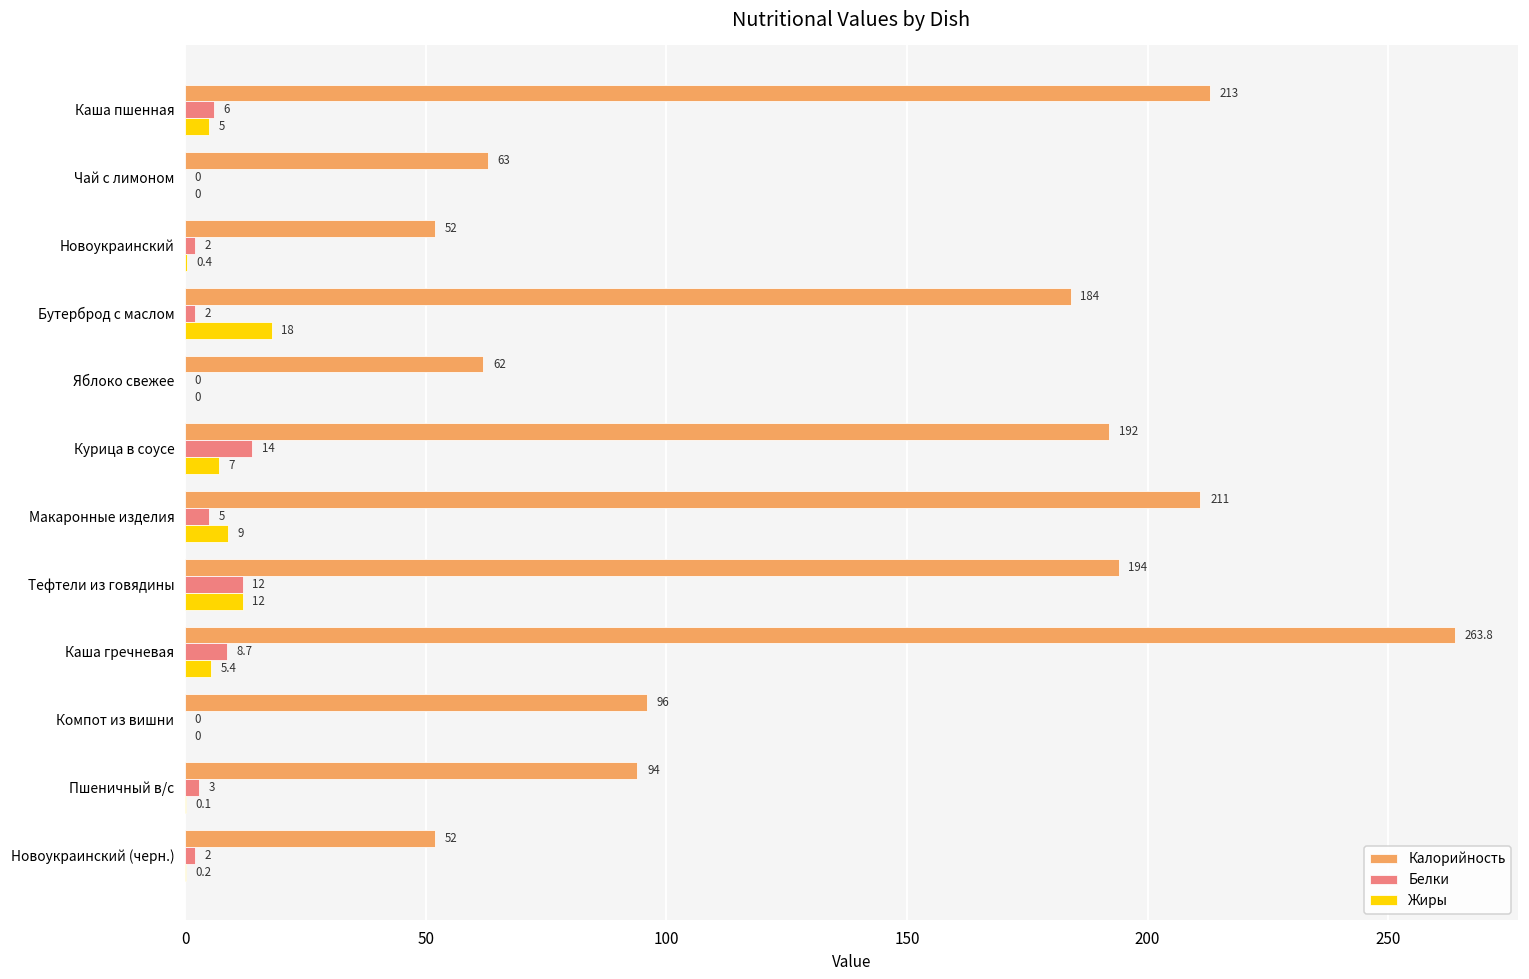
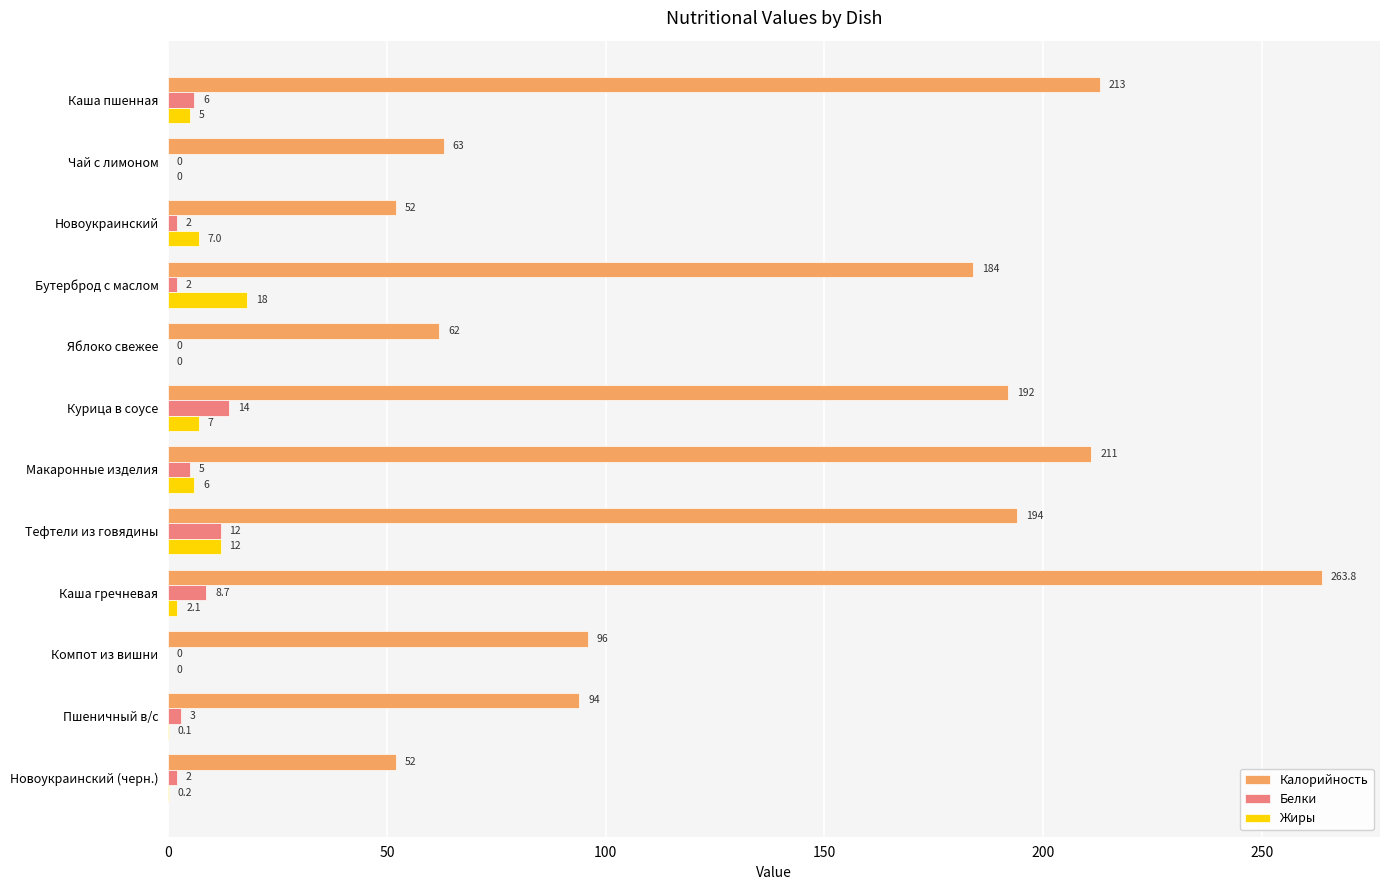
Жиры, Новоукраинский: 0.4 -> 7.0
Жиры, Макаронные изделия: 9 -> 6
Жиры, Каша гречневая: 5.4 -> 2.1
